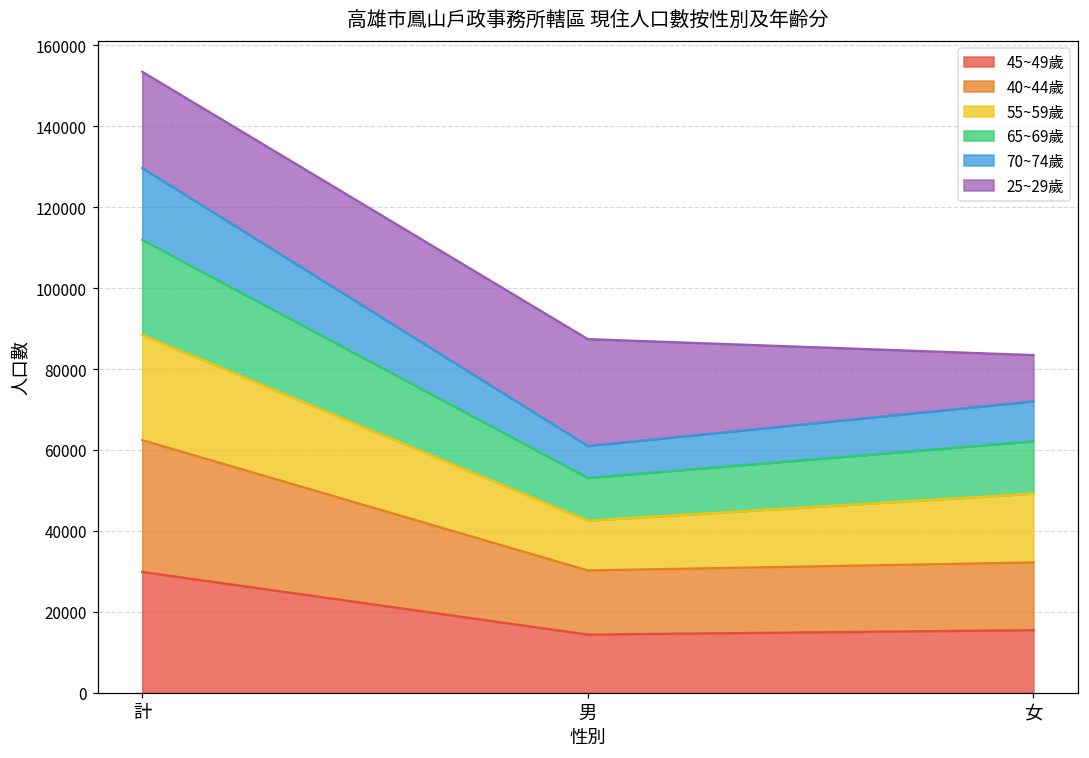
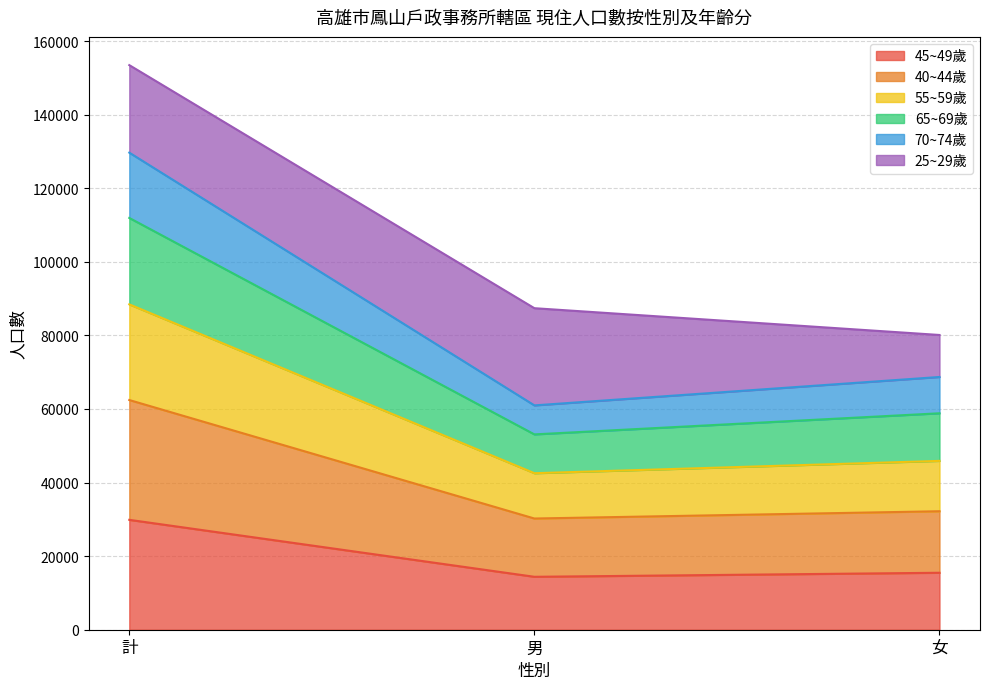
55~59歲, 女: 17000 -> 14000
